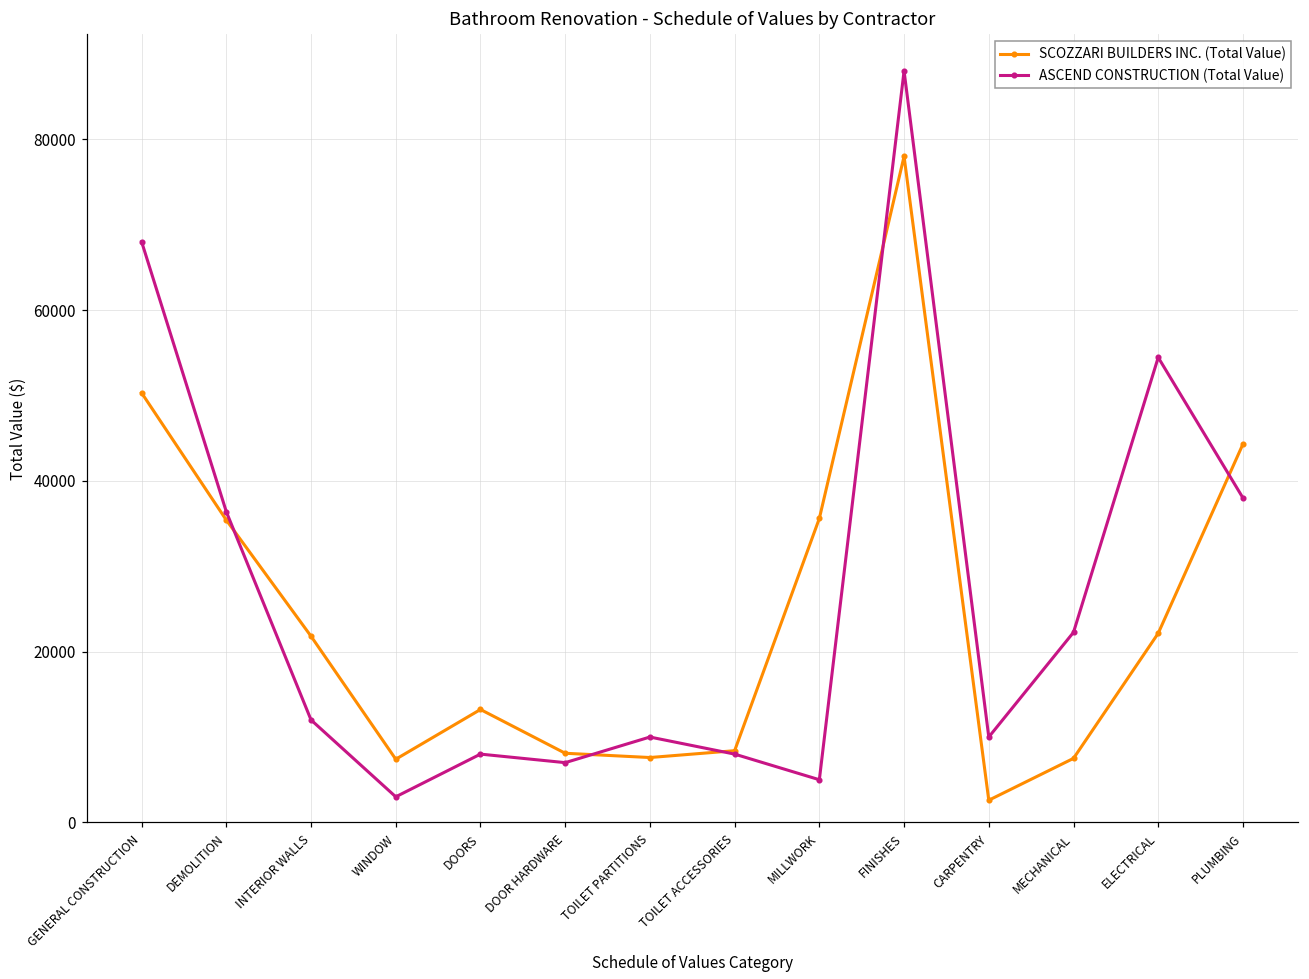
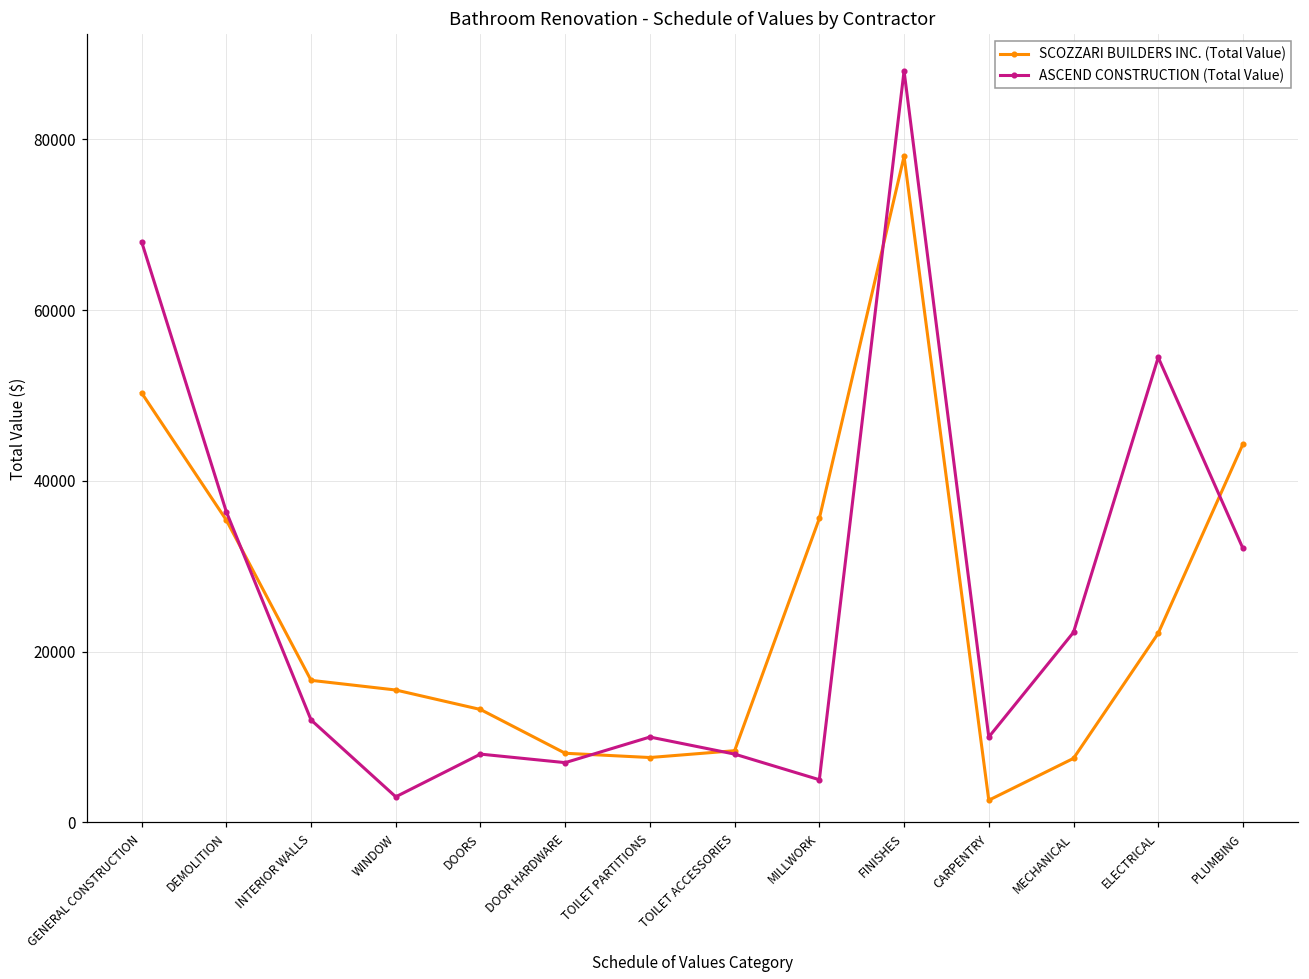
SCOZZARI BUILDERS INC. (Total Value), INTERIOR WALLS: 22000 -> 17000
SCOZZARI BUILDERS INC. (Total Value), WINDOW: 7000 -> 16000
ASCEND CONSTRUCTION (Total Value), PLUMBING: 38000 -> 32000
